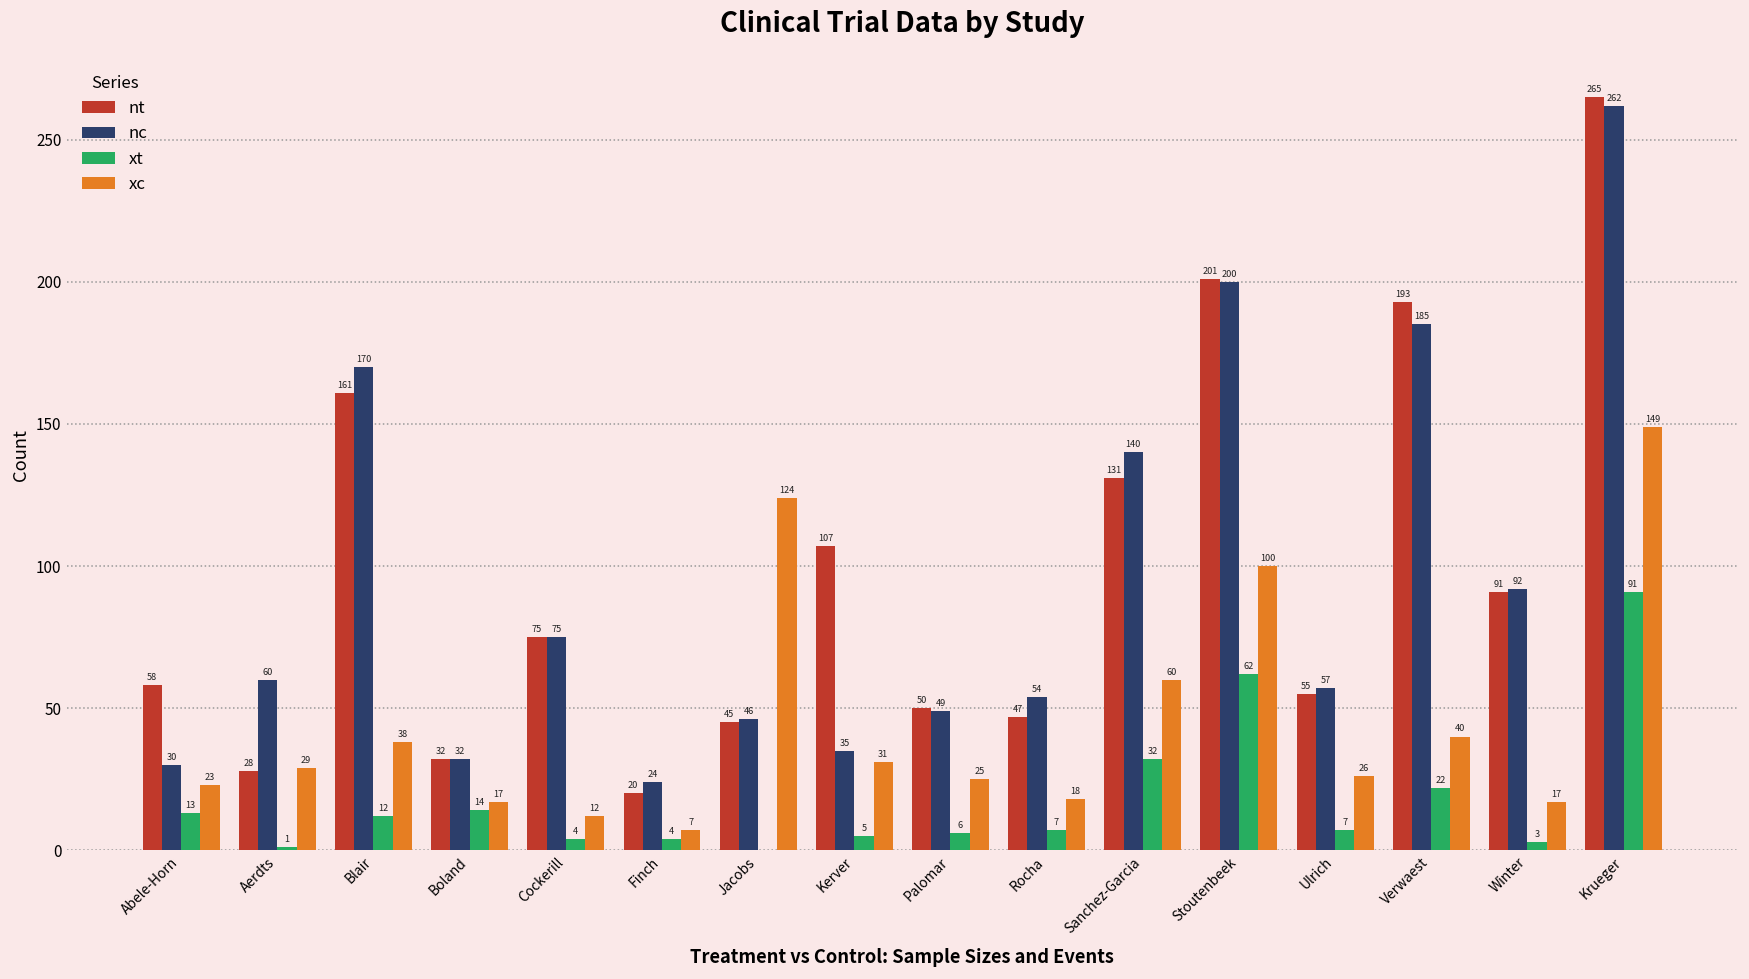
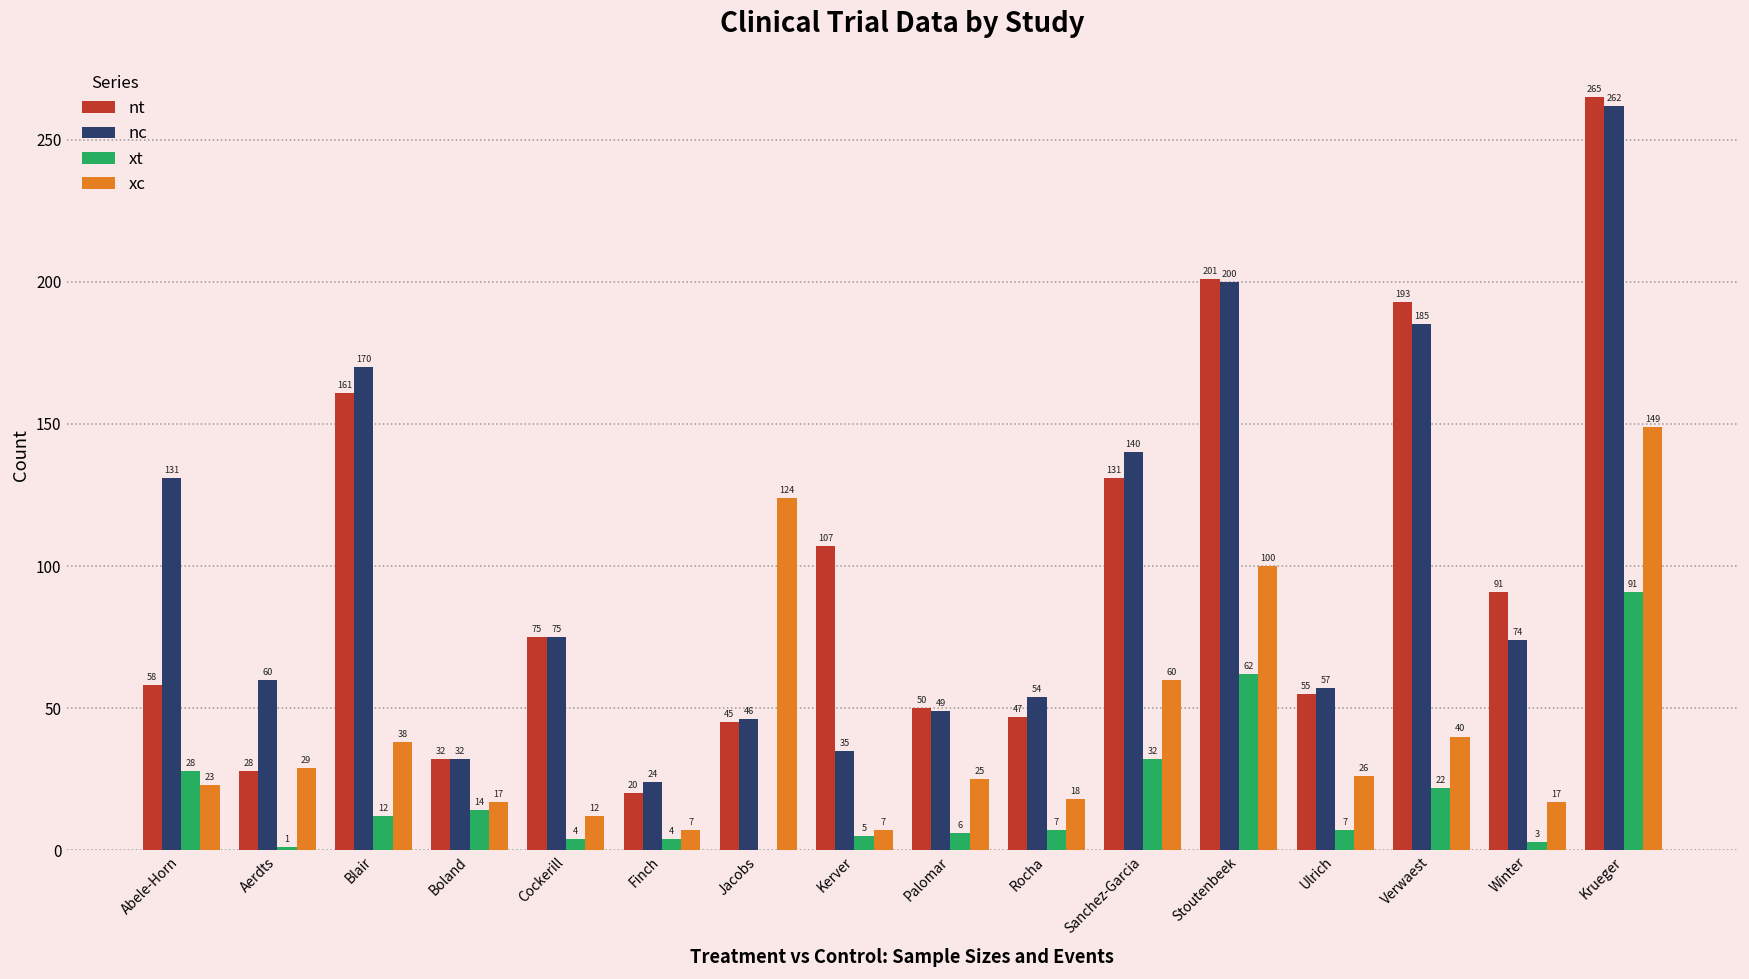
nc, Abele-Horn: 30 -> 131
xt, Abele-Horn: 13 -> 28
xc, Kerver: 31 -> 7
nc, Winter: 92 -> 74
